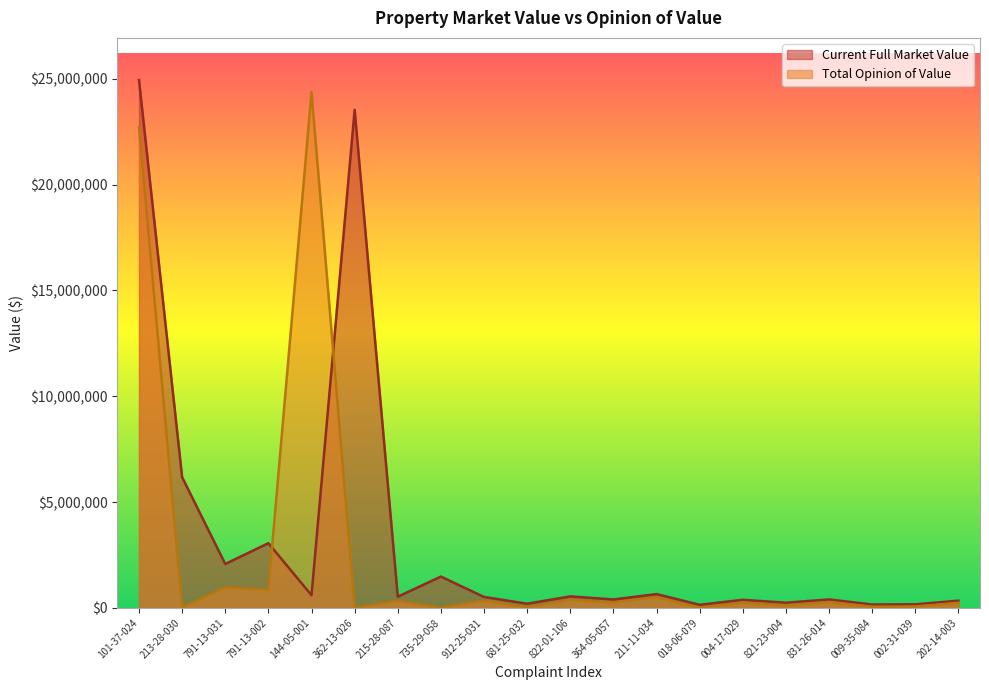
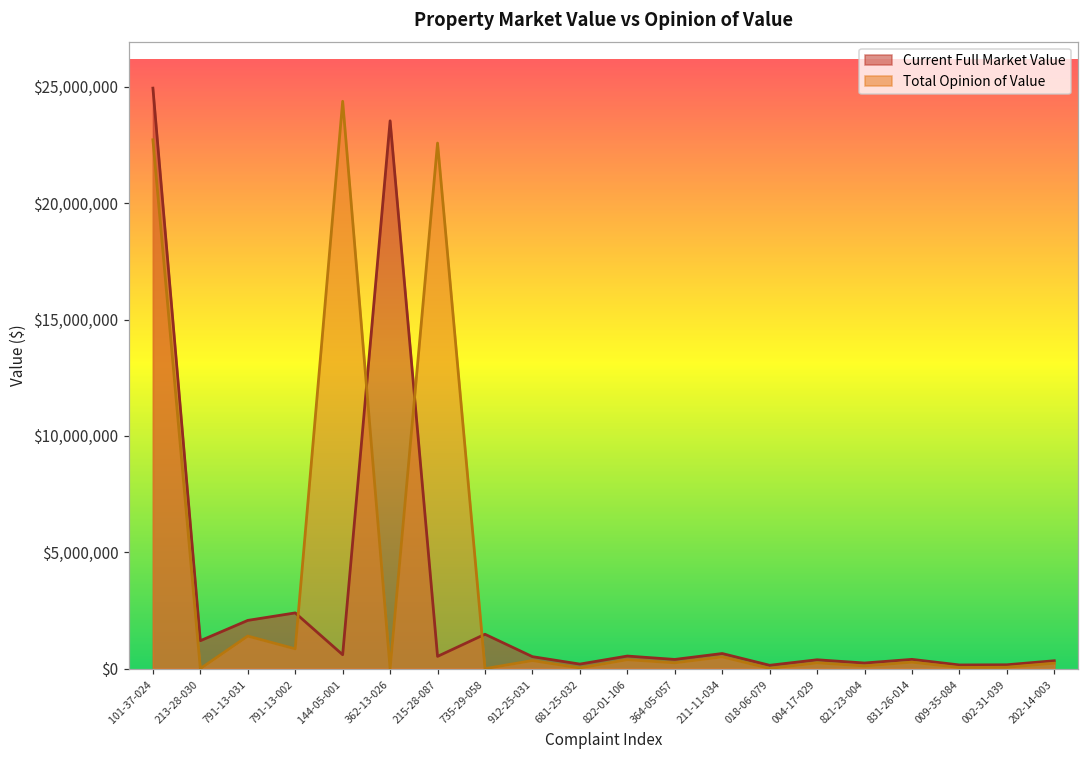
Current Full Market Value, 213-28-030: $6,200,000 -> $1,200,000
Total Opinion of Value, 791-13-031: $1,000,000 -> $1,400,000
Current Full Market Value, 791-13-002: $3,100,000 -> $2,400,000
Total Opinion of Value, 215-28-087: $300,000 -> $22,600,000
